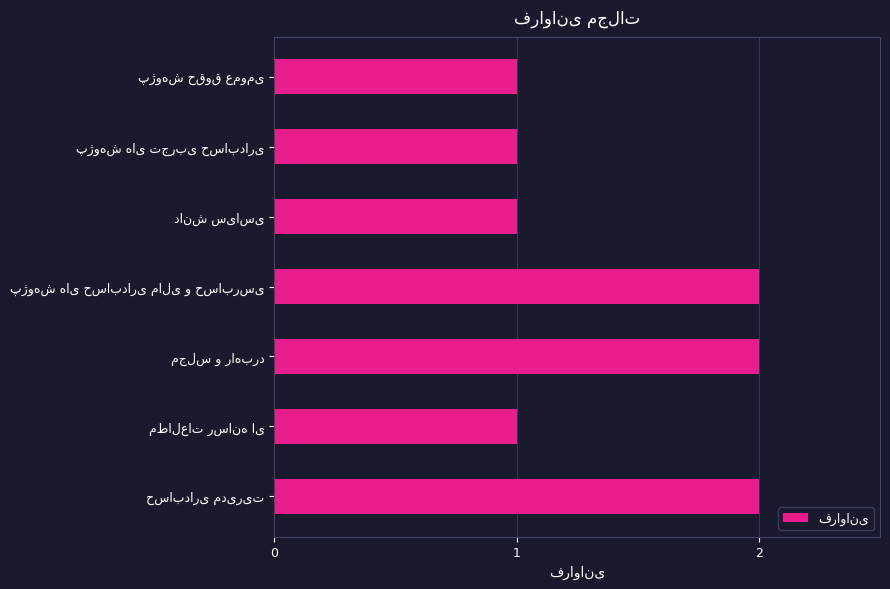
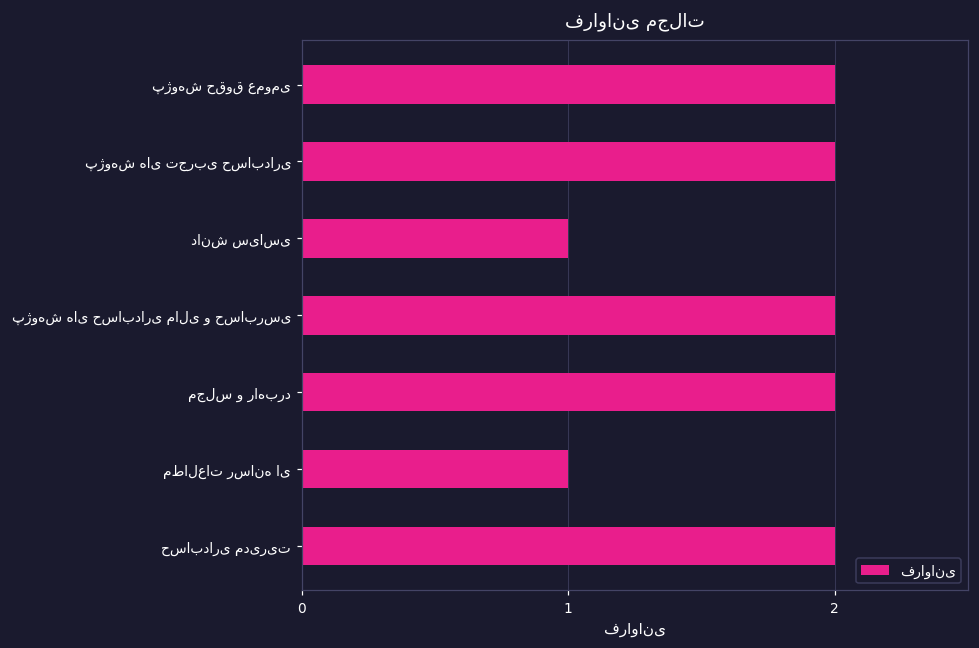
پژوهش حقوق عمومی: 1 -> 2
پژوهش های تجربی حسابداری: 1 -> 2
